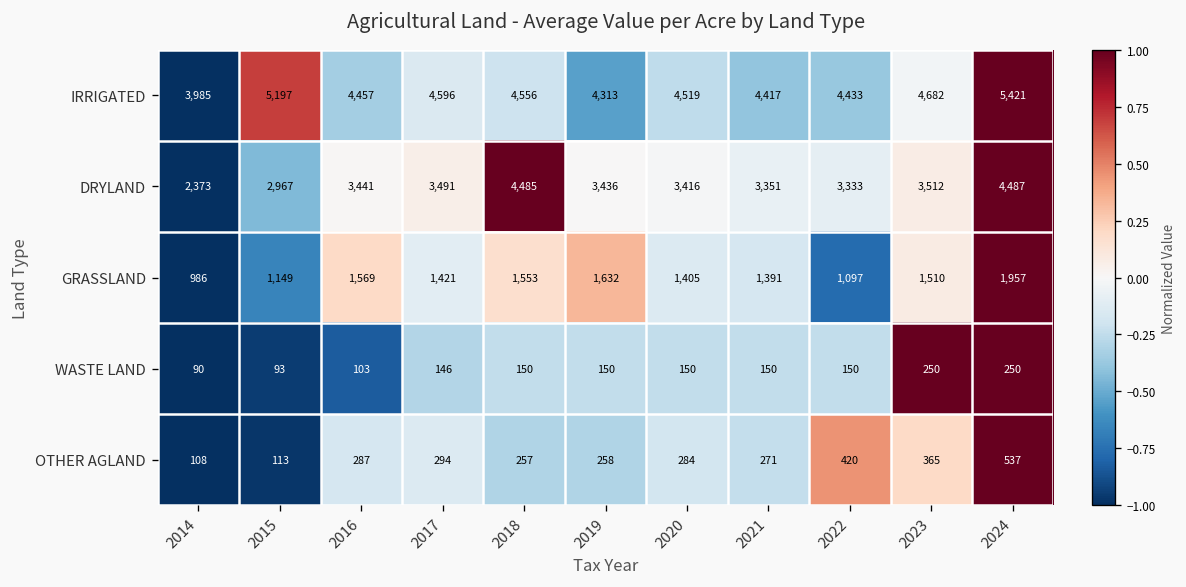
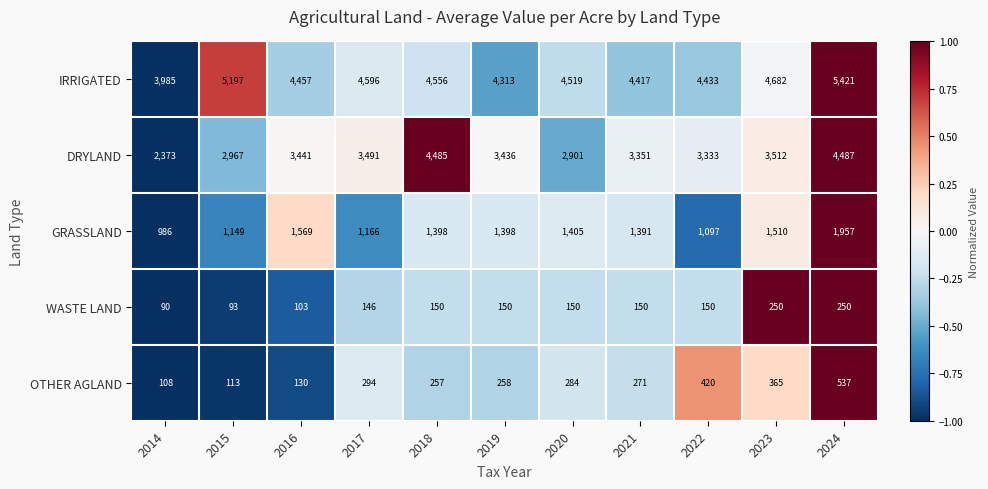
DRYLAND, 2020: 3,416 -> 2,901
GRASSLAND, 2017: 1,421 -> 1,166
GRASSLAND, 2018: 1,553 -> 1,398
GRASSLAND, 2019: 1,632 -> 1,398
OTHER AGLAND, 2016: 287 -> 130
